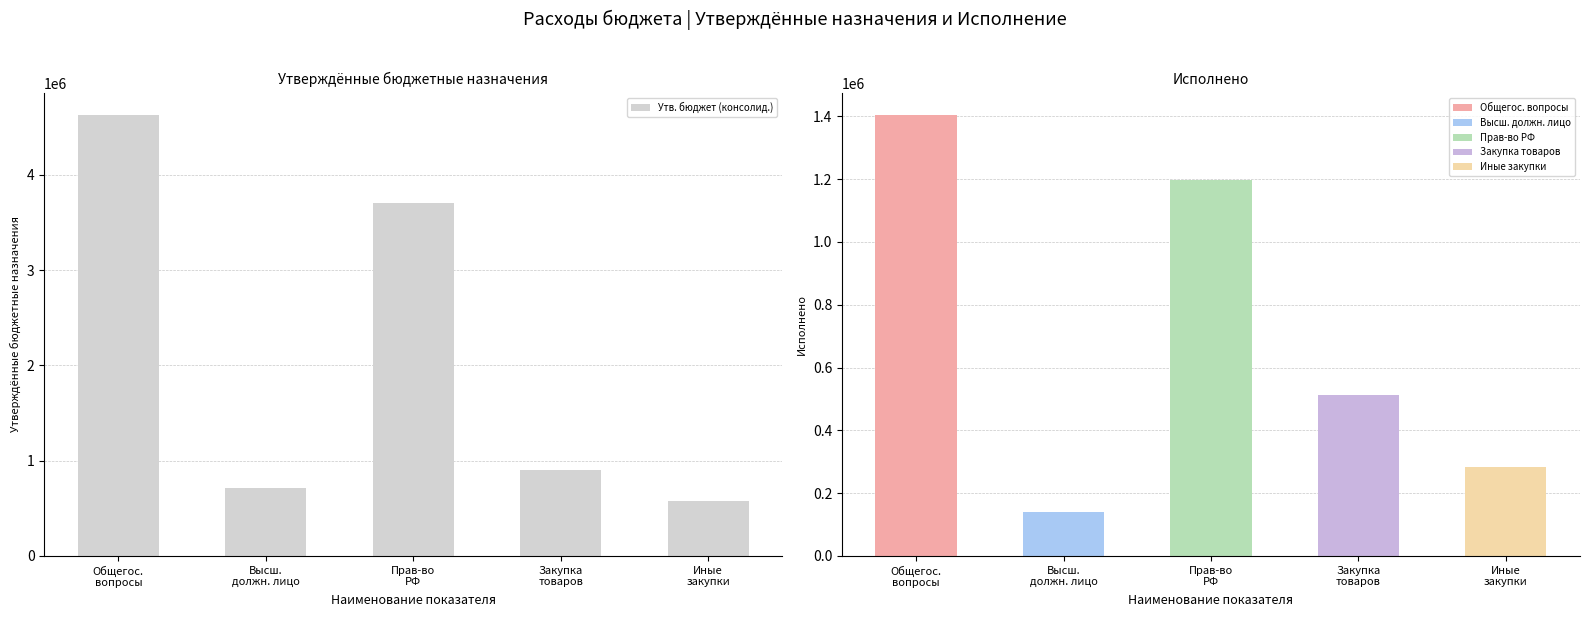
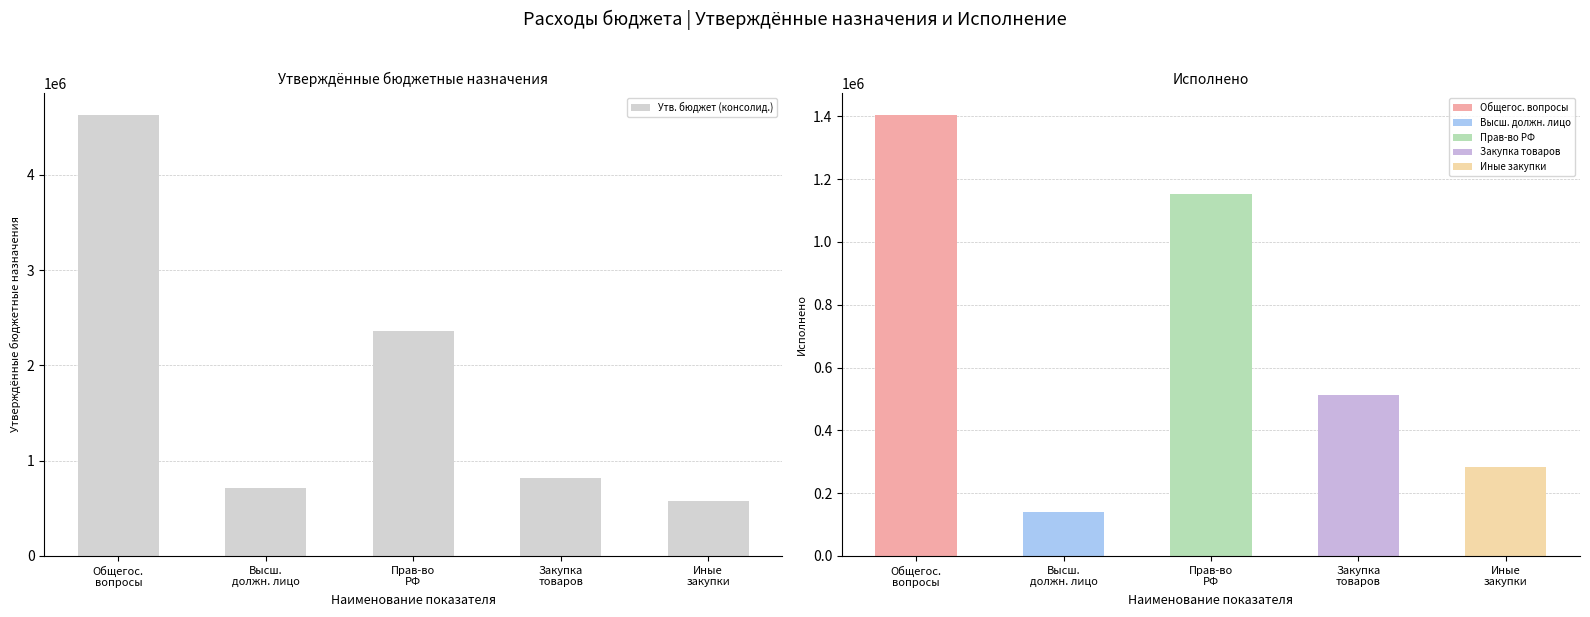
Утверждённые бюджетные назначения, Прав-во РФ: 3700000 -> 2400000
Утверждённые бюджетные назначения, Закупка товаров: 900000 -> 800000
Исполнено, Прав-во РФ: 1200000 -> 1150000
